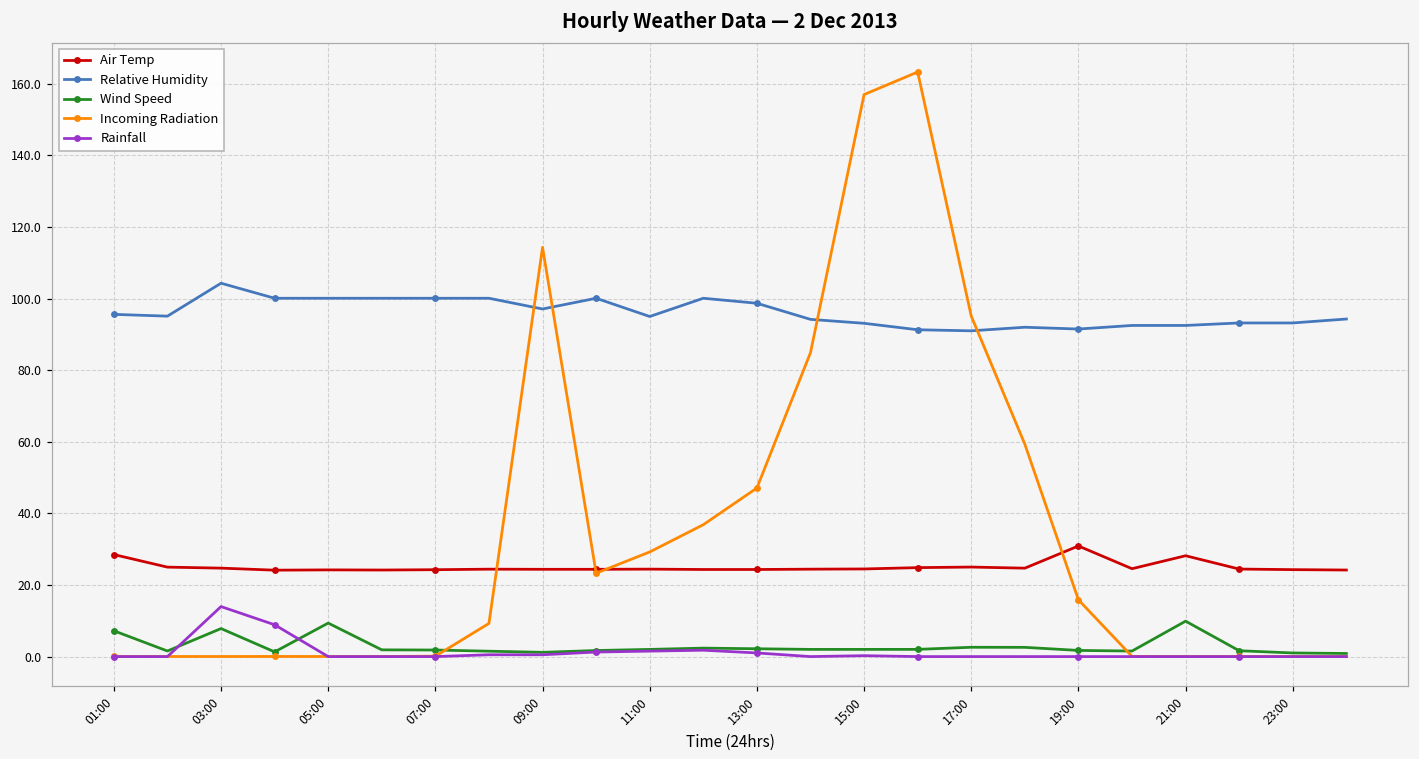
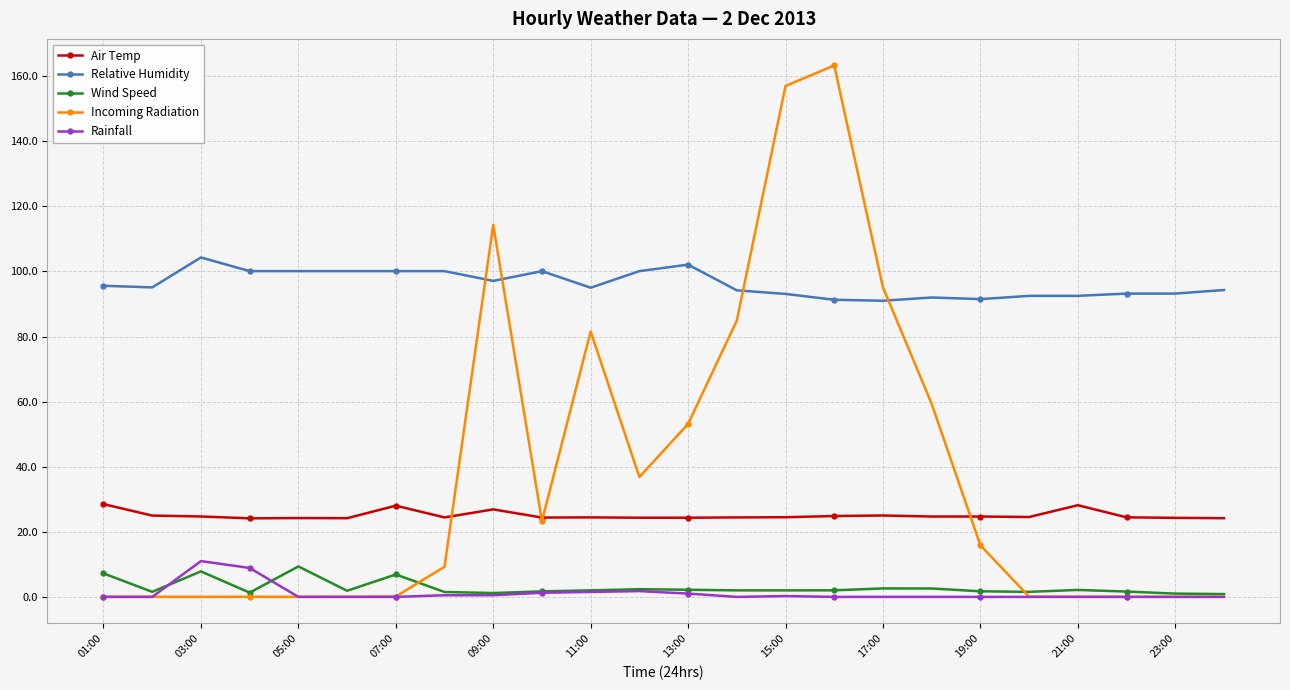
Rainfall, 03:00: 14 -> 11
Air Temp, 07:00: 24 -> 28
Wind Speed, 07:00: 2 -> 7
Air Temp, 09:00: 24 -> 27
Incoming Radiation, 11:00: 29 -> 82
Relative Humidity, 13:00: 99 -> 102
Incoming Radiation, 13:00: 47 -> 53
Air Temp, 19:00: 31 -> 25
Wind Speed, 21:00: 10 -> 2
